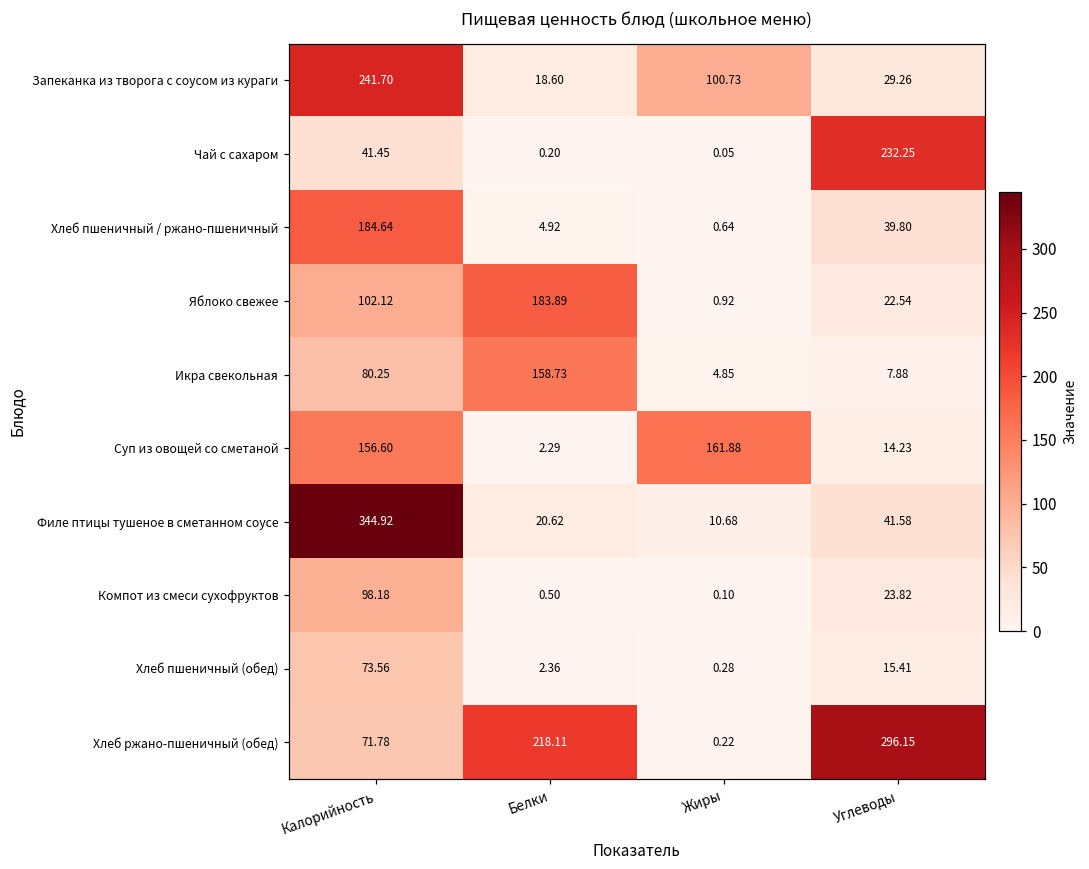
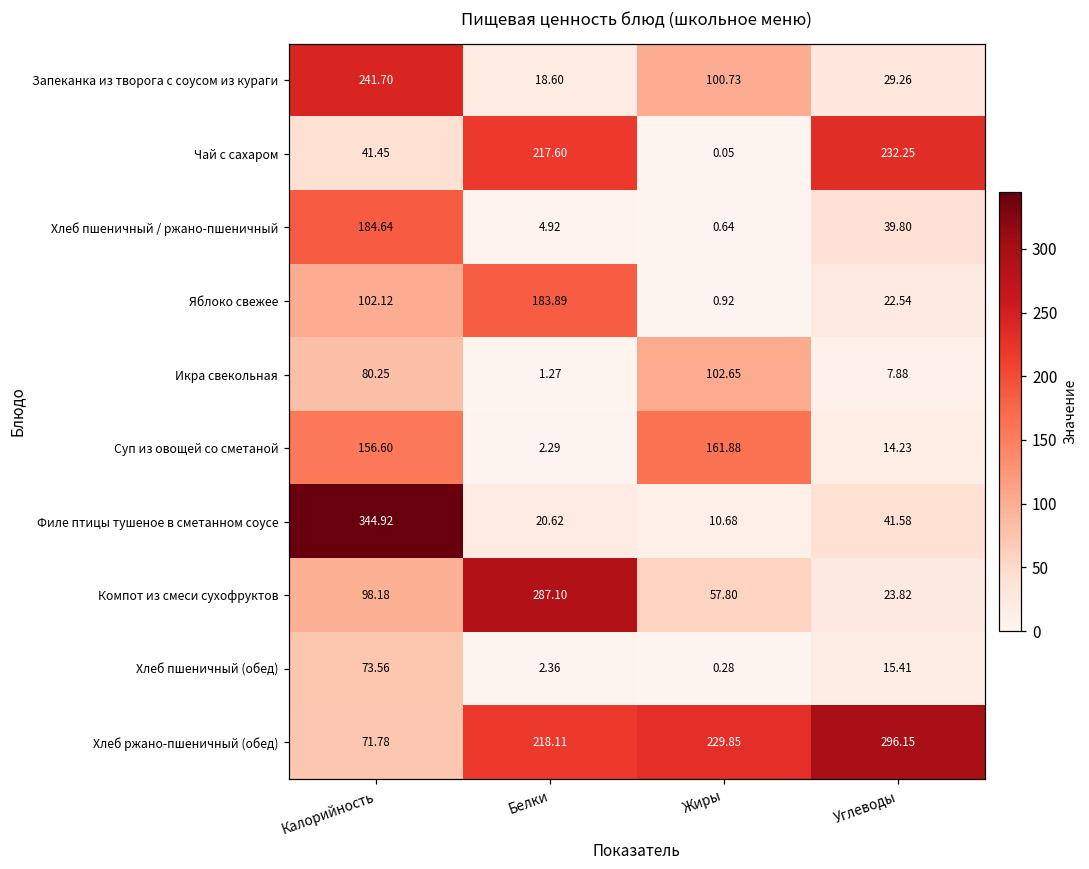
Чай с сахаром, Белки: 0.20 -> 217.60
Икра свекольная, Белки: 158.73 -> 1.27
Икра свекольная, Жиры: 4.85 -> 102.65
Компот из смеси сухофруктов, Белки: 0.50 -> 287.10
Компот из смеси сухофруктов, Жиры: 0.10 -> 57.80
Хлеб ржано-пшеничный (обед), Жиры: 0.22 -> 229.85
